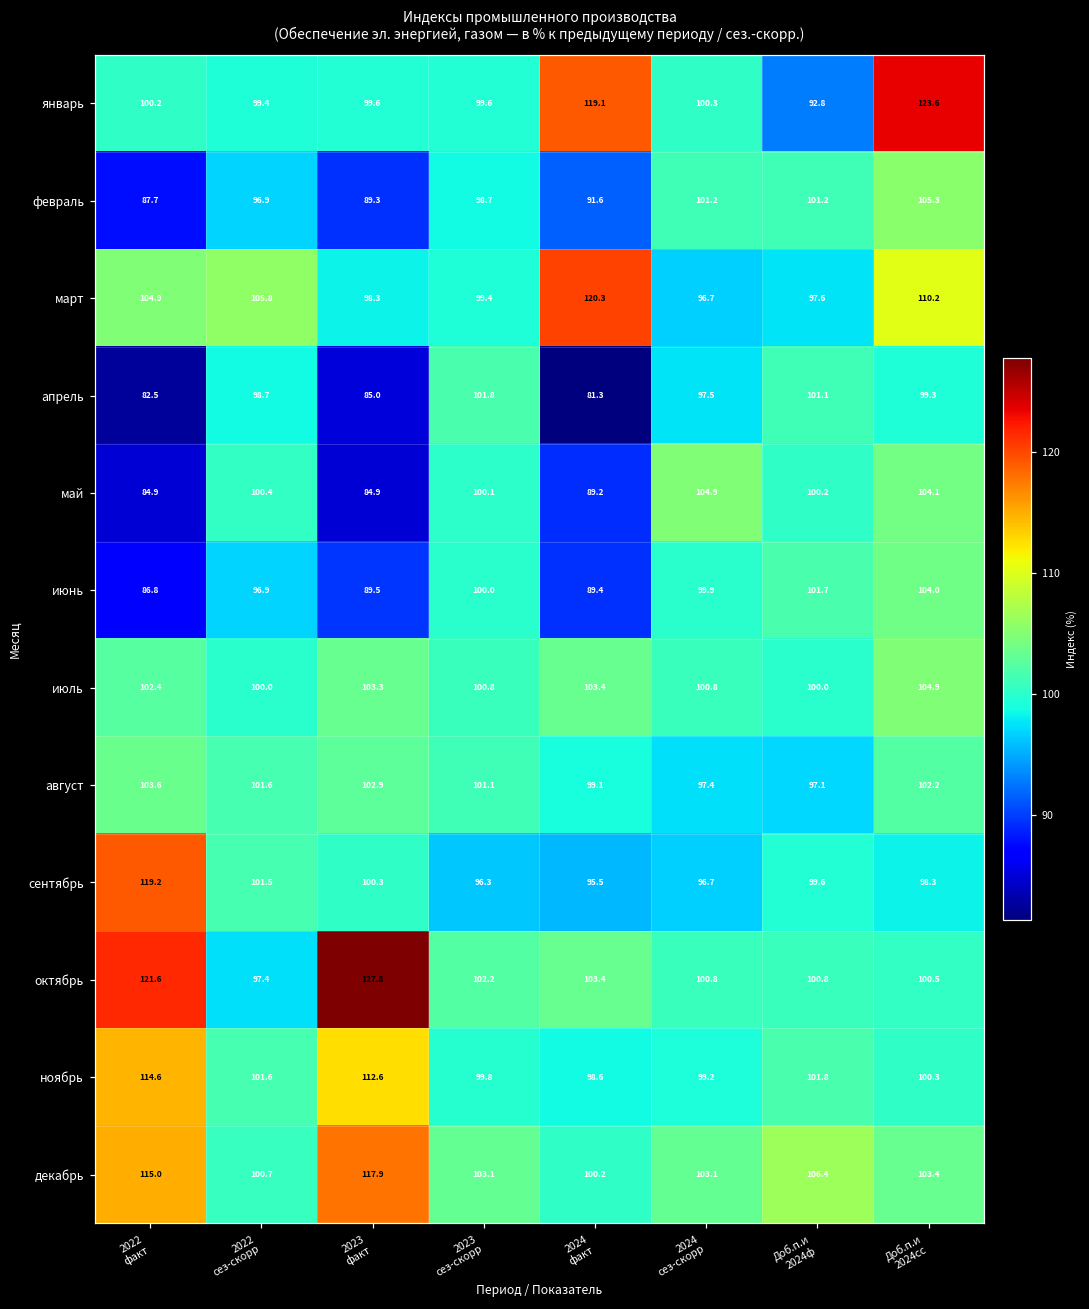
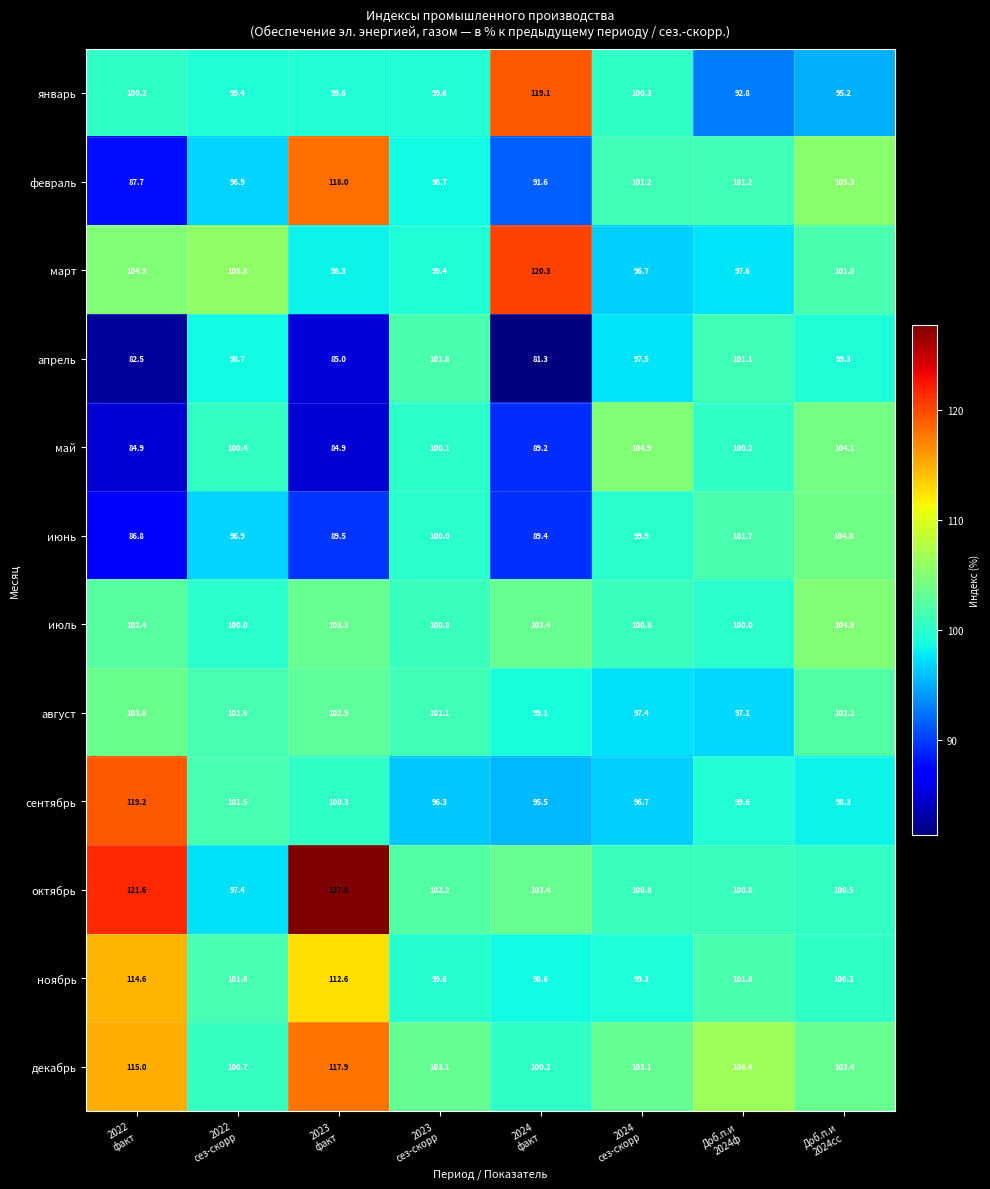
январь, Доб.п.и 2024сс: 123.6 -> 95.2
февраль, 2023 факт: 89.3 -> 118.0
март, Доб.п.и 2024сс: 110.2 -> 101.8
